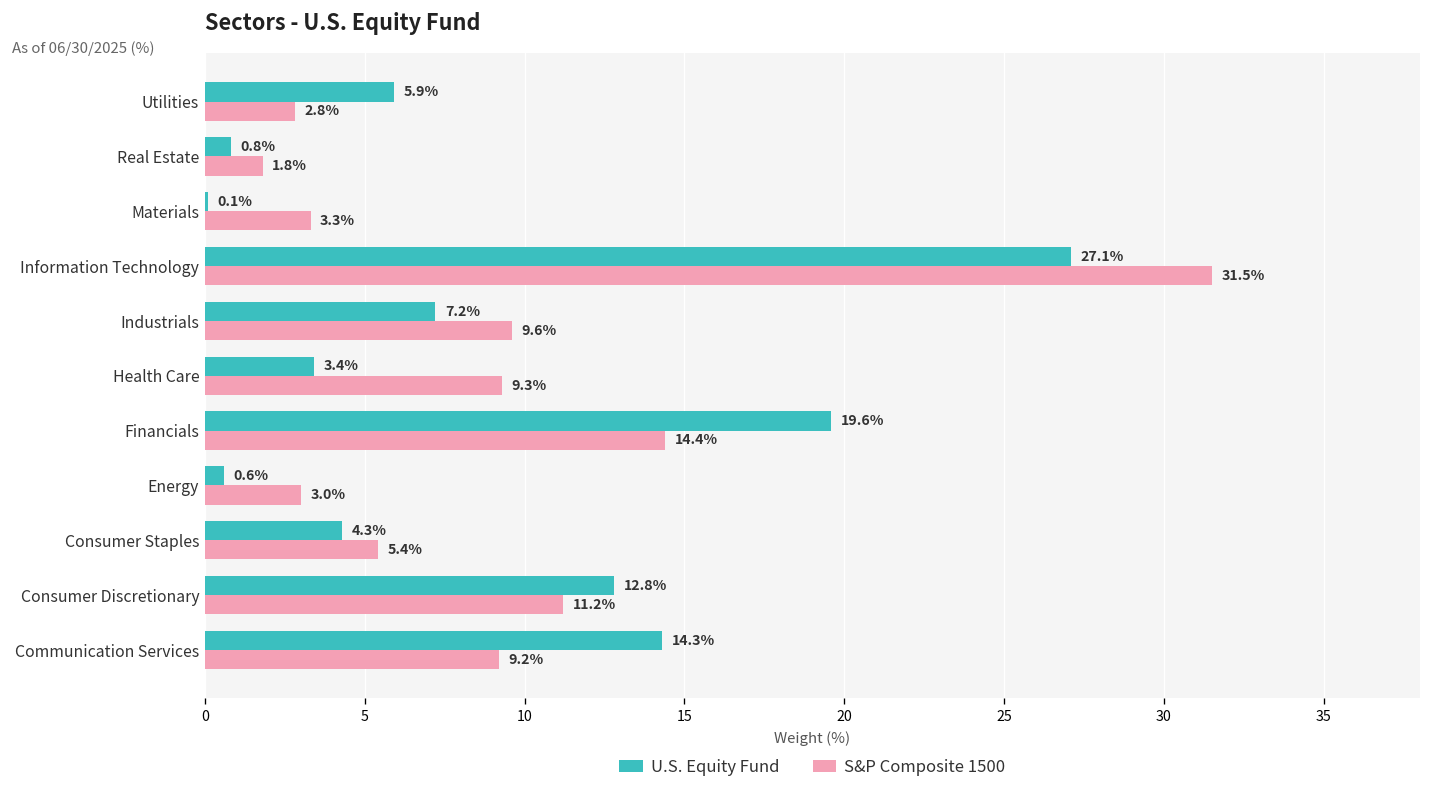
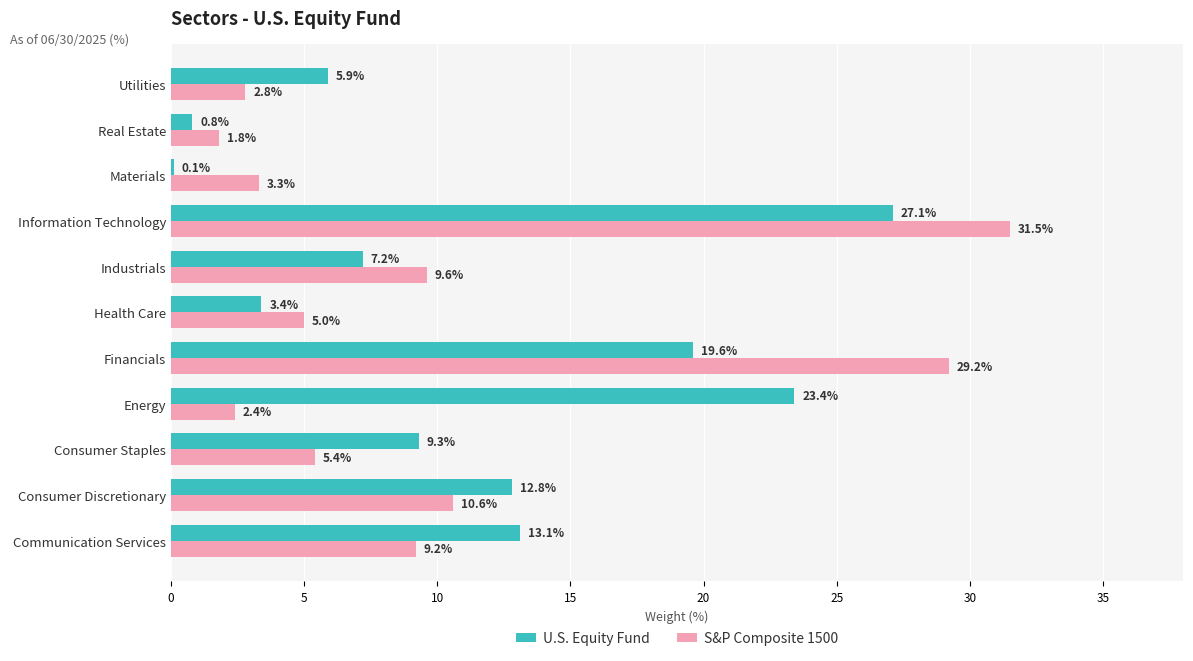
S&P Composite 1500, Health Care: 9.3% -> 5.0%
S&P Composite 1500, Financials: 14.4% -> 29.2%
U.S. Equity Fund, Energy: 0.6% -> 23.4%
S&P Composite 1500, Energy: 3.0% -> 2.4%
U.S. Equity Fund, Consumer Staples: 4.3% -> 9.3%
S&P Composite 1500, Consumer Discretionary: 11.2% -> 10.6%
U.S. Equity Fund, Communication Services: 14.3% -> 13.1%
